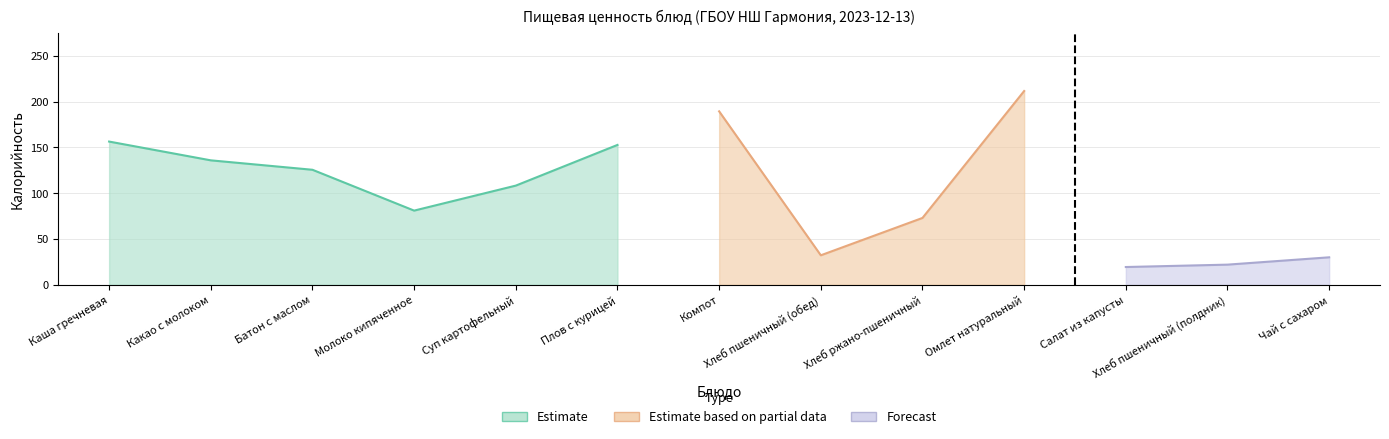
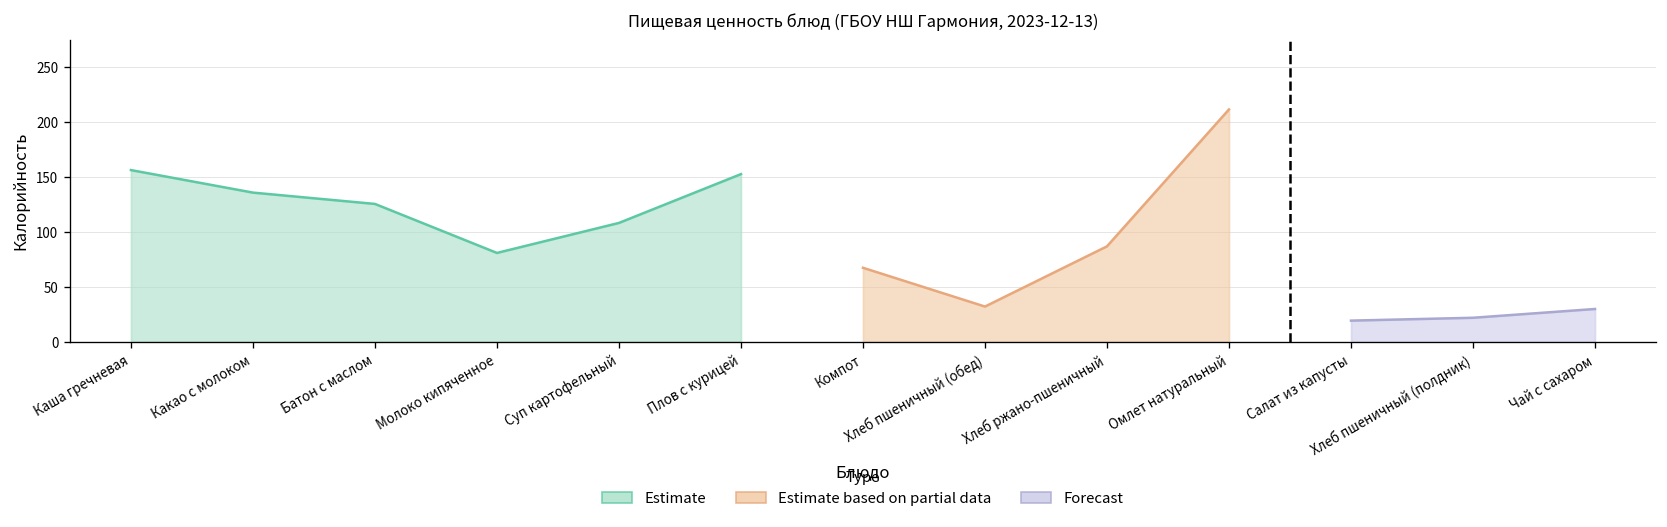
Estimate based on partial data, Компот: 190 -> 70
Estimate based on partial data, Хлеб ржано-пшеничный: 70 -> 90
